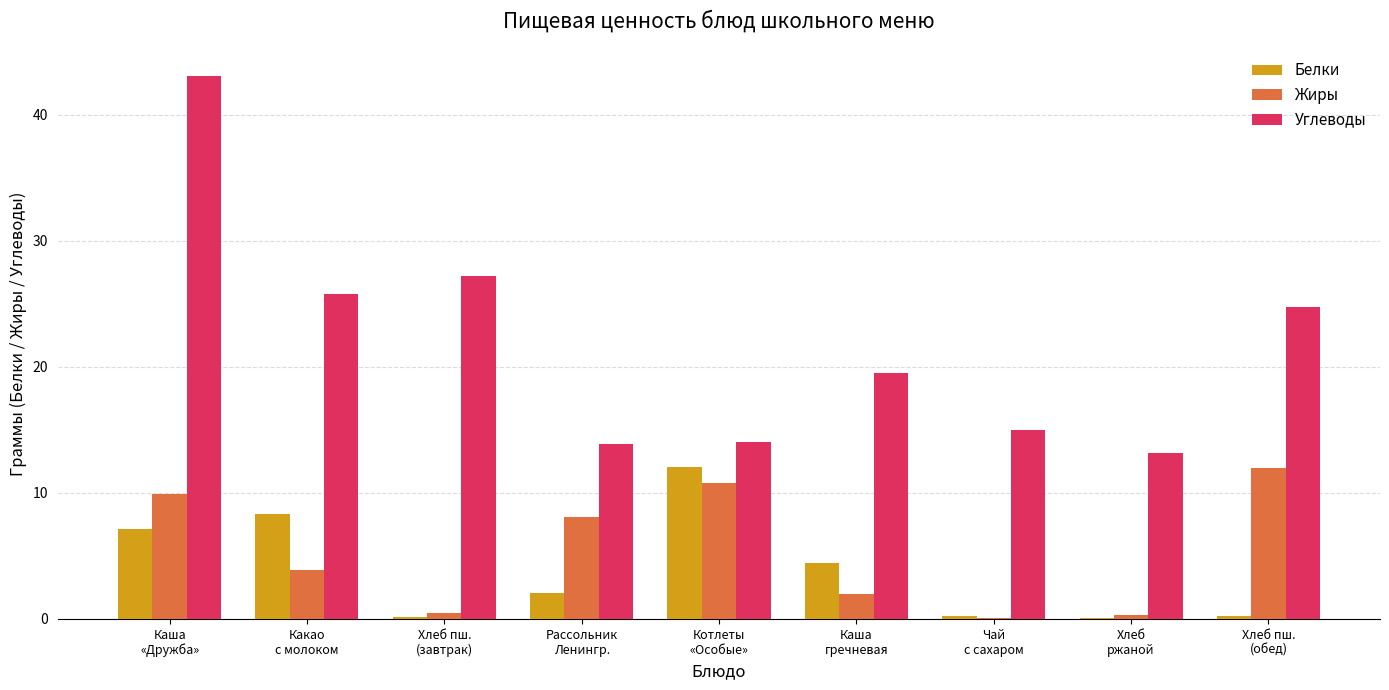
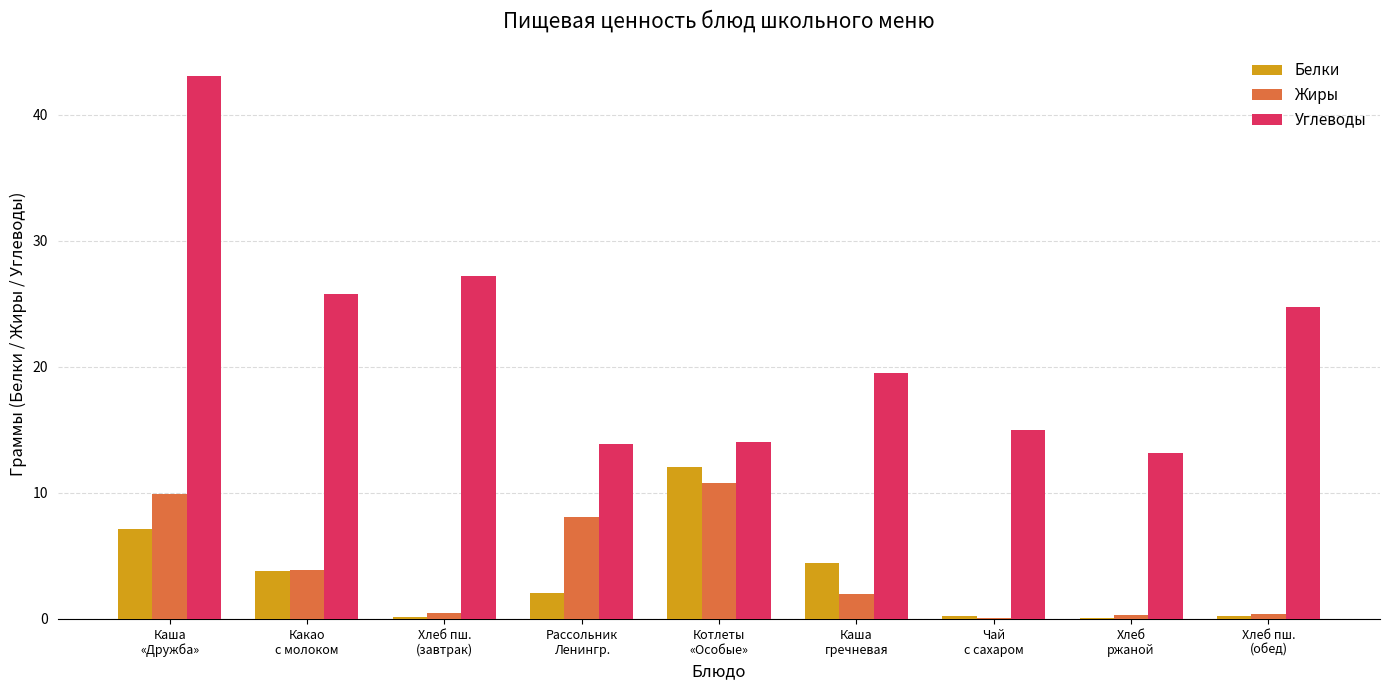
Белки, Какао с молоком: 8.4 -> 3.8
Жиры, Хлеб пш. (обед): 12.0 -> 0.4
